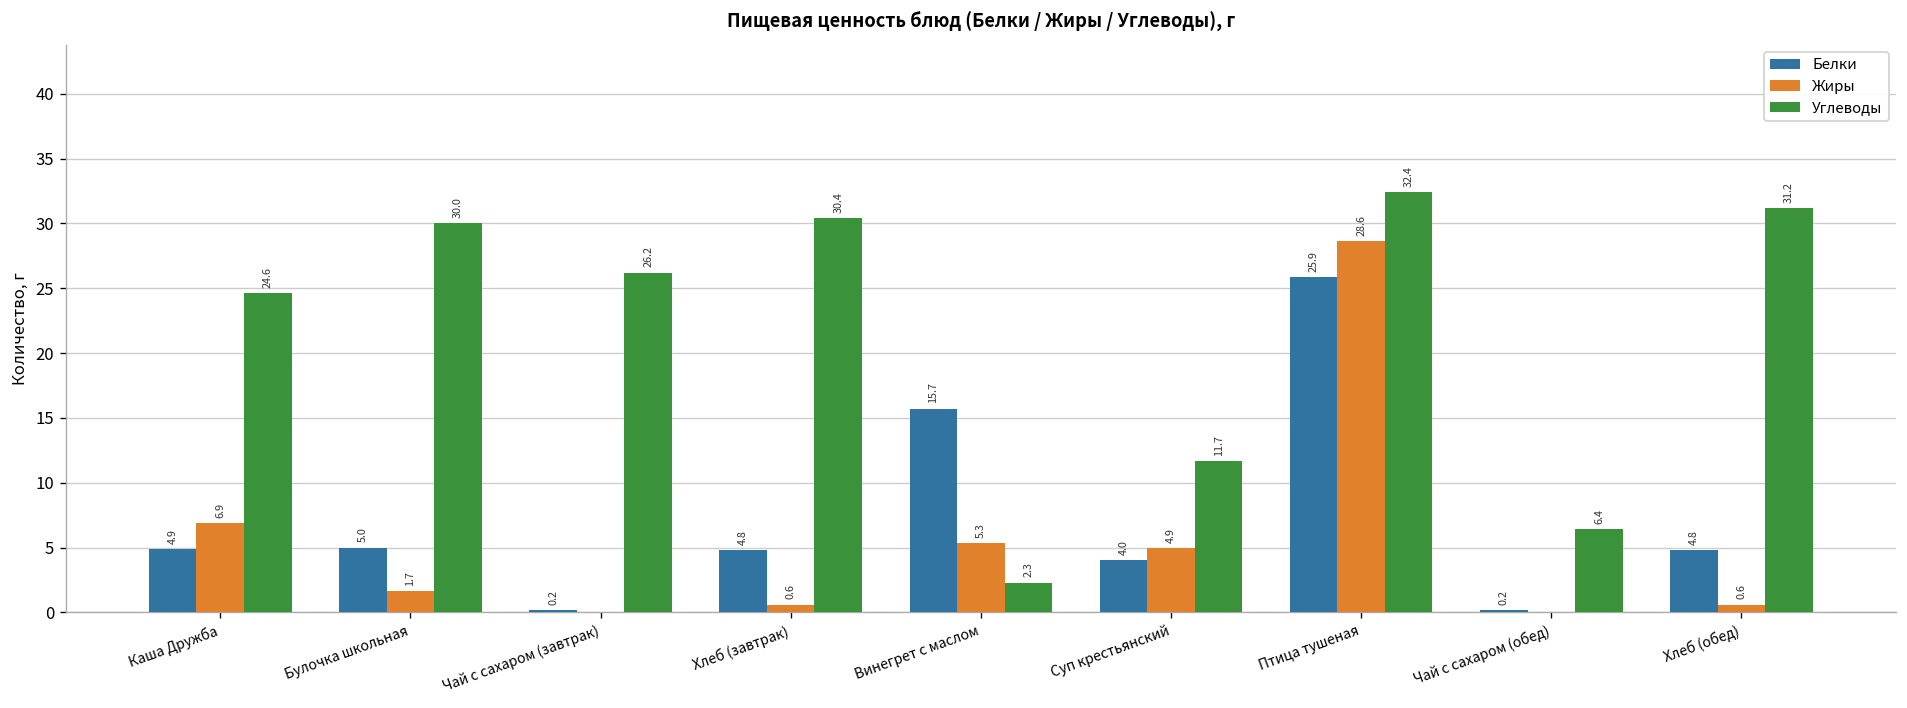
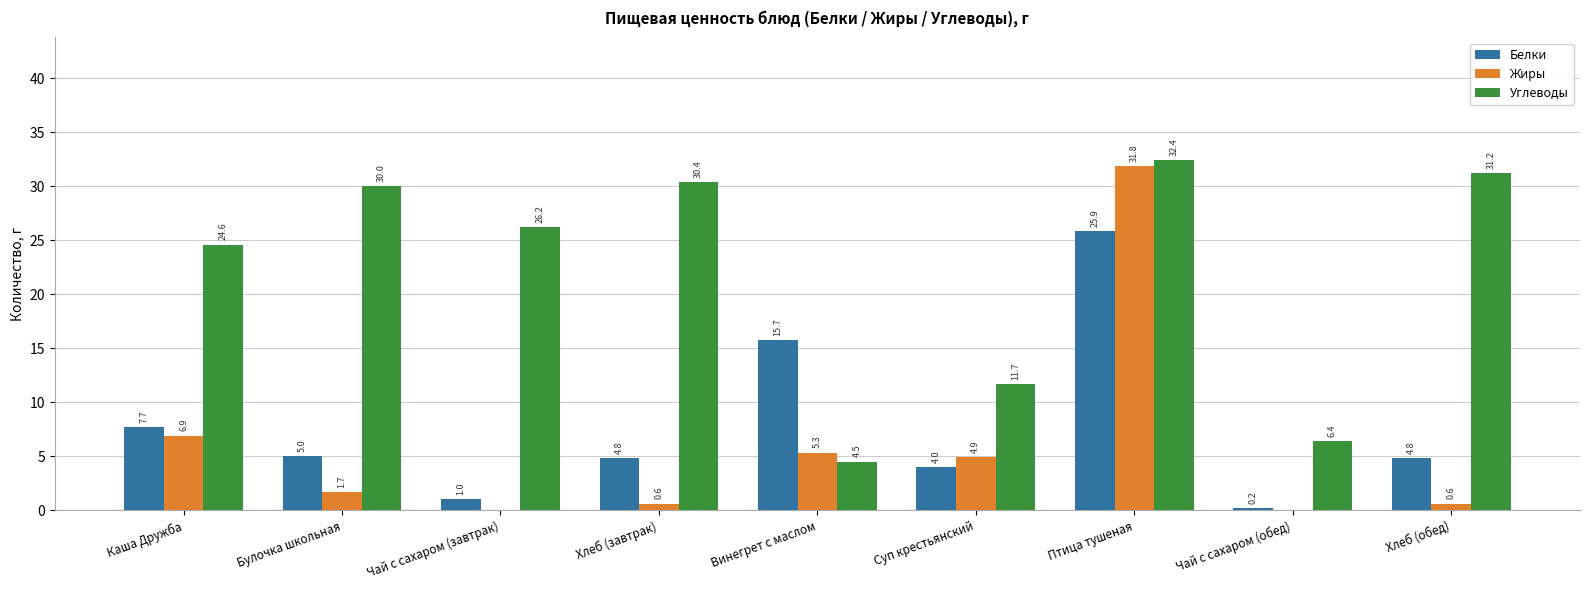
Белки, Каша Дружба: 4.9 -> 7.7
Белки, Чай с сахаром (завтрак): 0.2 -> 1.0
Углеводы, Винегрет с маслом: 2.3 -> 4.5
Жиры, Птица тушеная: 28.6 -> 31.8
